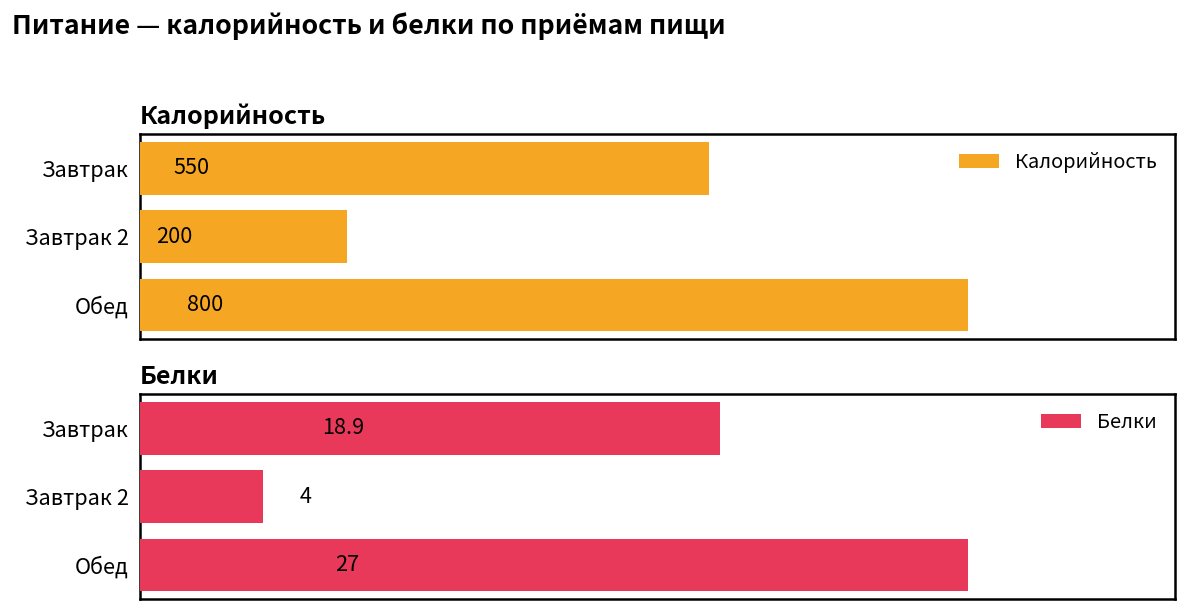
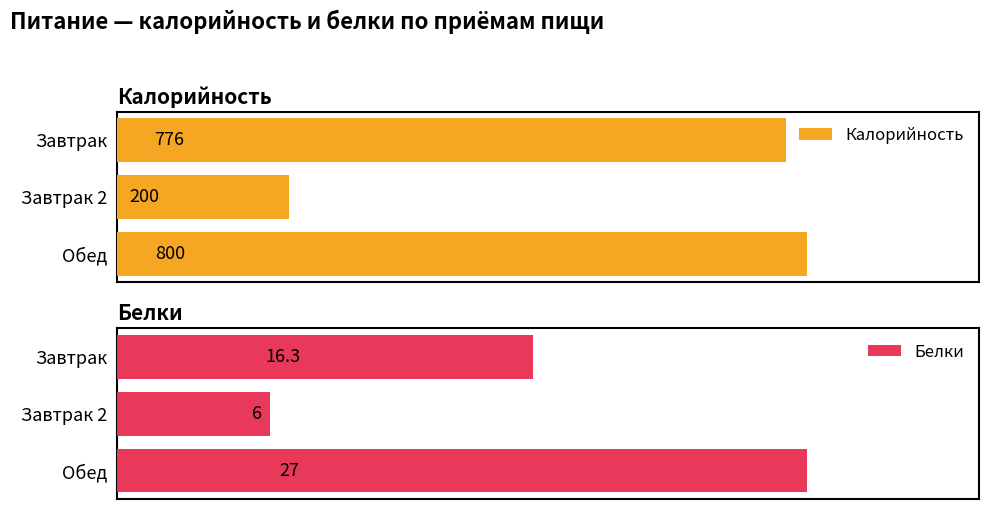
Калорийность, Завтрак: 550 -> 776
Белки, Завтрак: 18.9 -> 16.3
Белки, Завтрак 2: 4 -> 6
